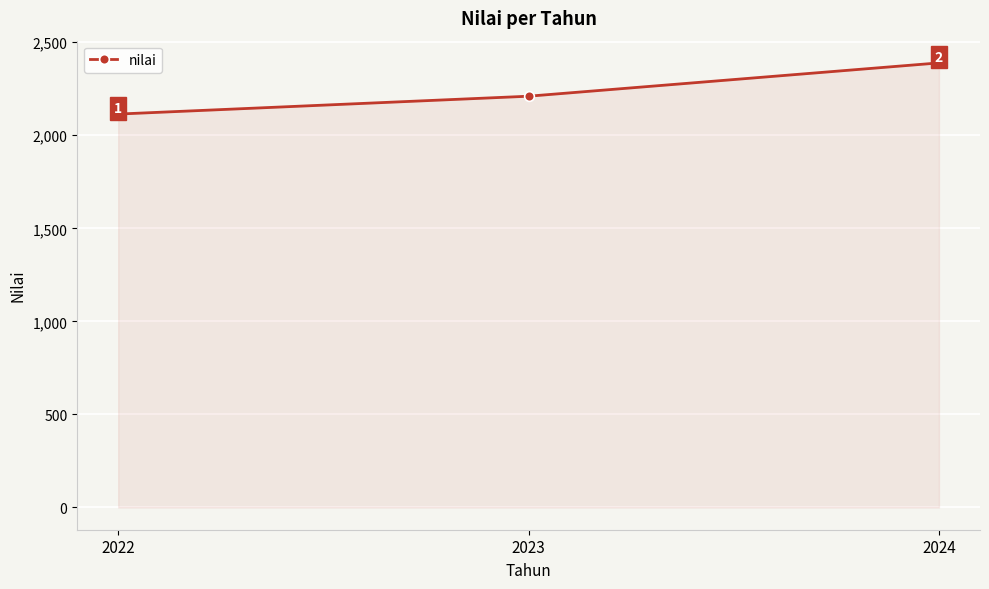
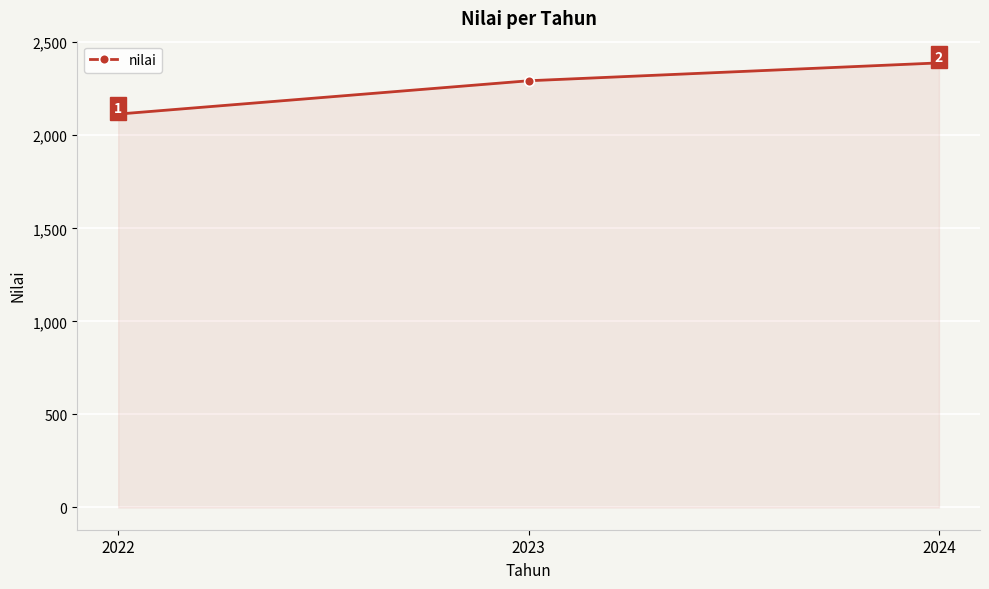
2023: 2,210 -> 2,290
